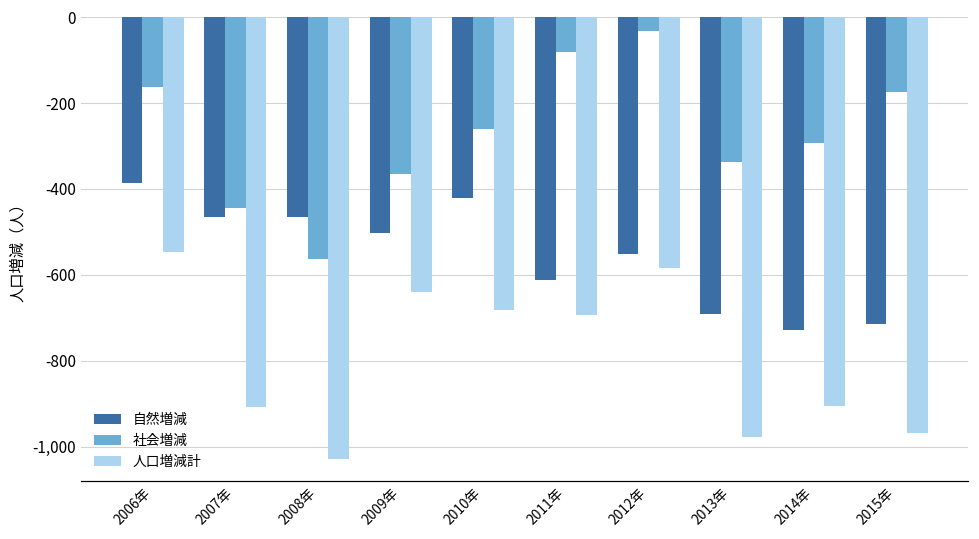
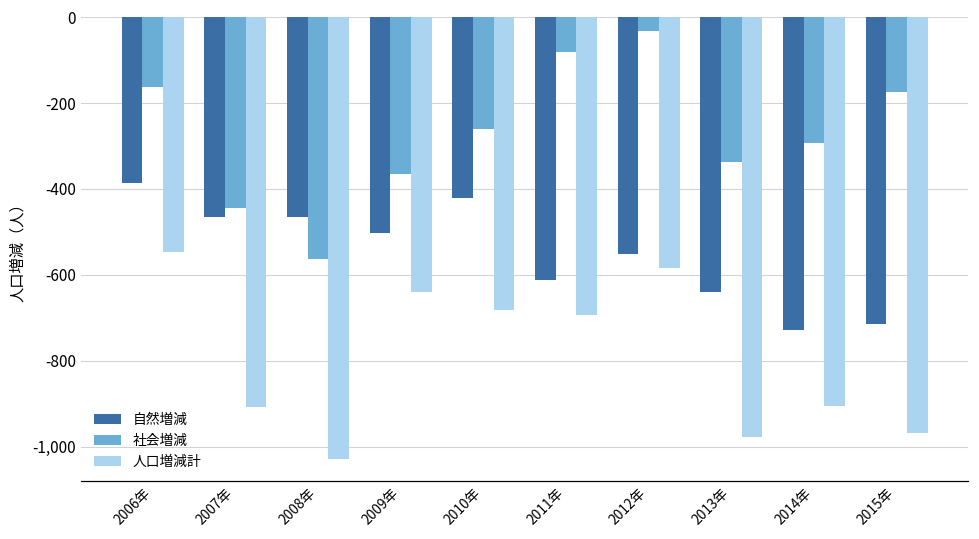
自然増減, 2013年: -690 -> -640
